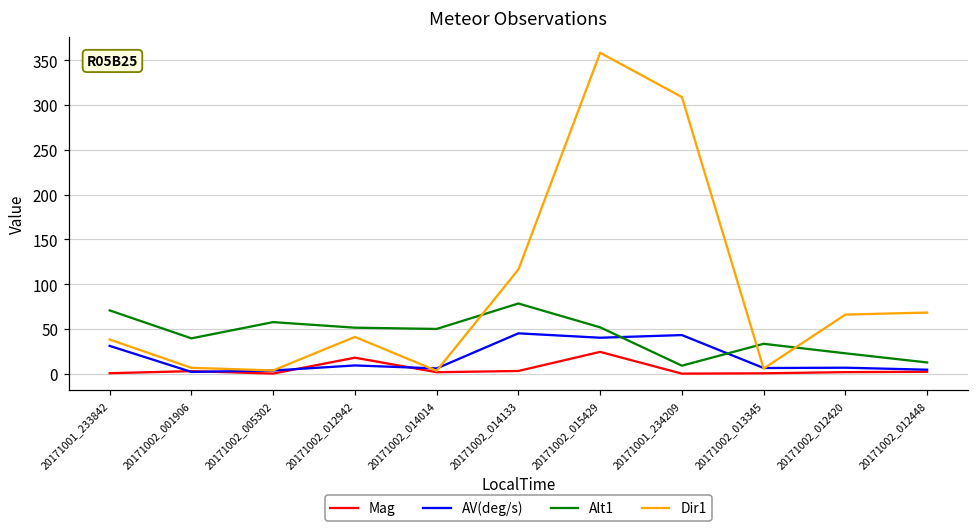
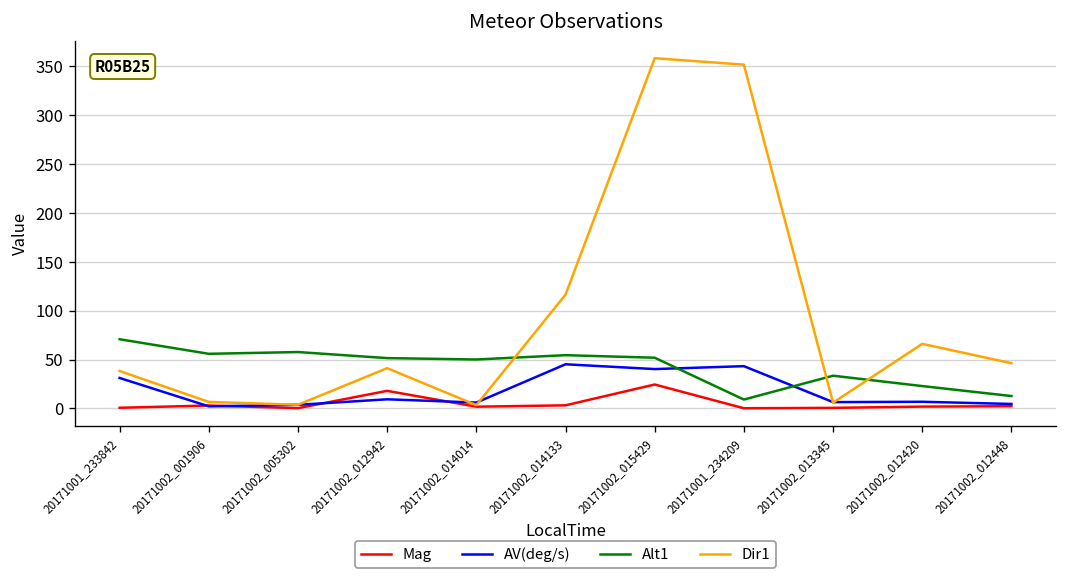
Alt1, 20171002_001906: 40 -> 60
Alt1, 20171002_014133: 80 -> 50
Dir1, 20171001_234209: 310 -> 350
Dir1, 20171002_012448: 70 -> 50
